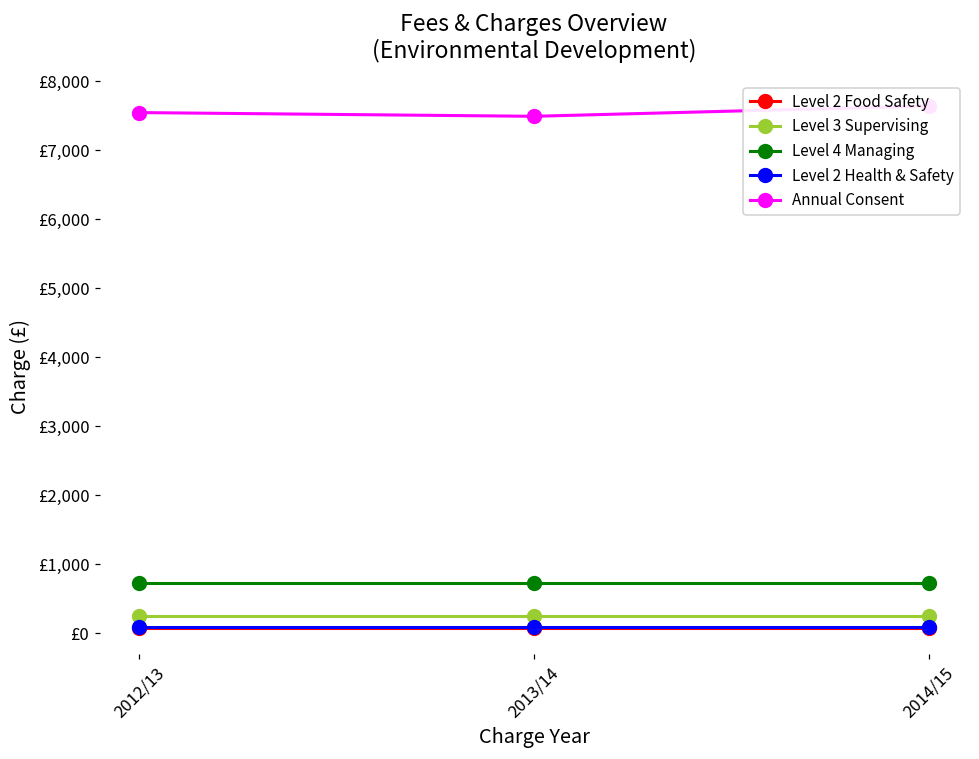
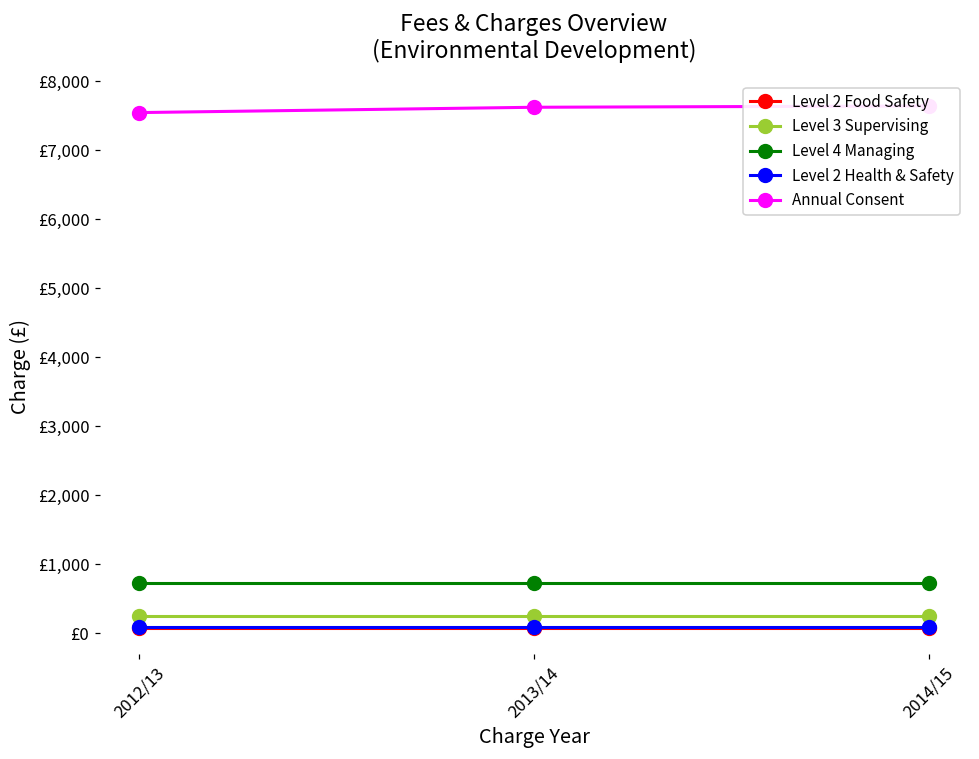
Annual Consent, 2013/14: £7,500 -> £7,600
